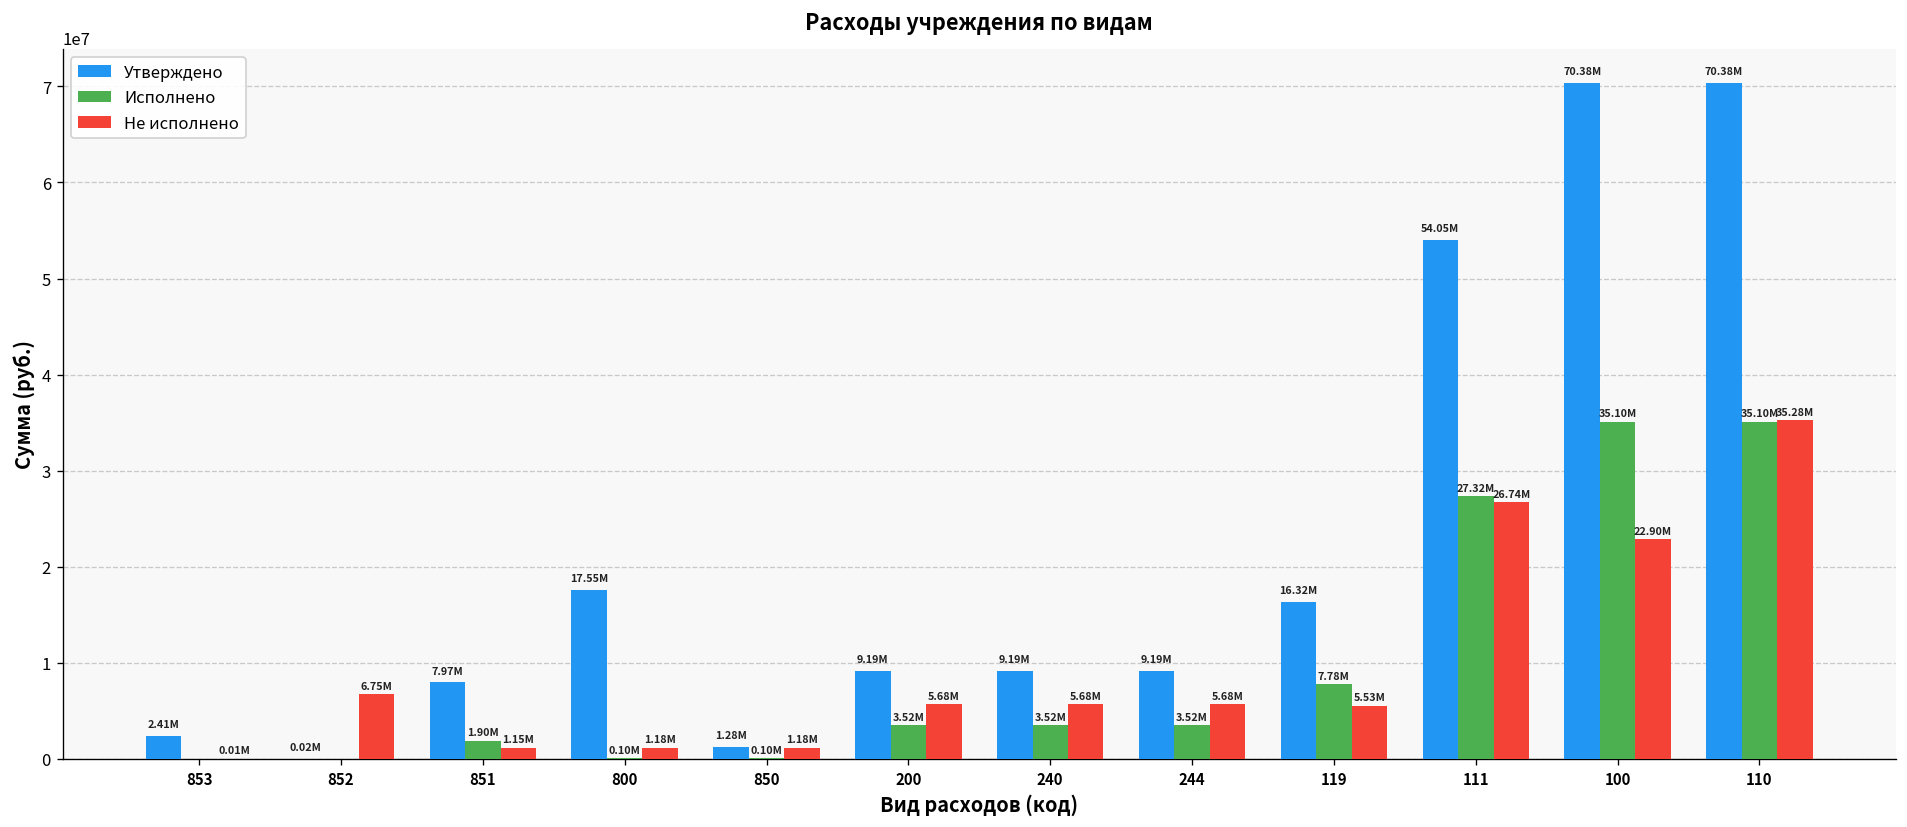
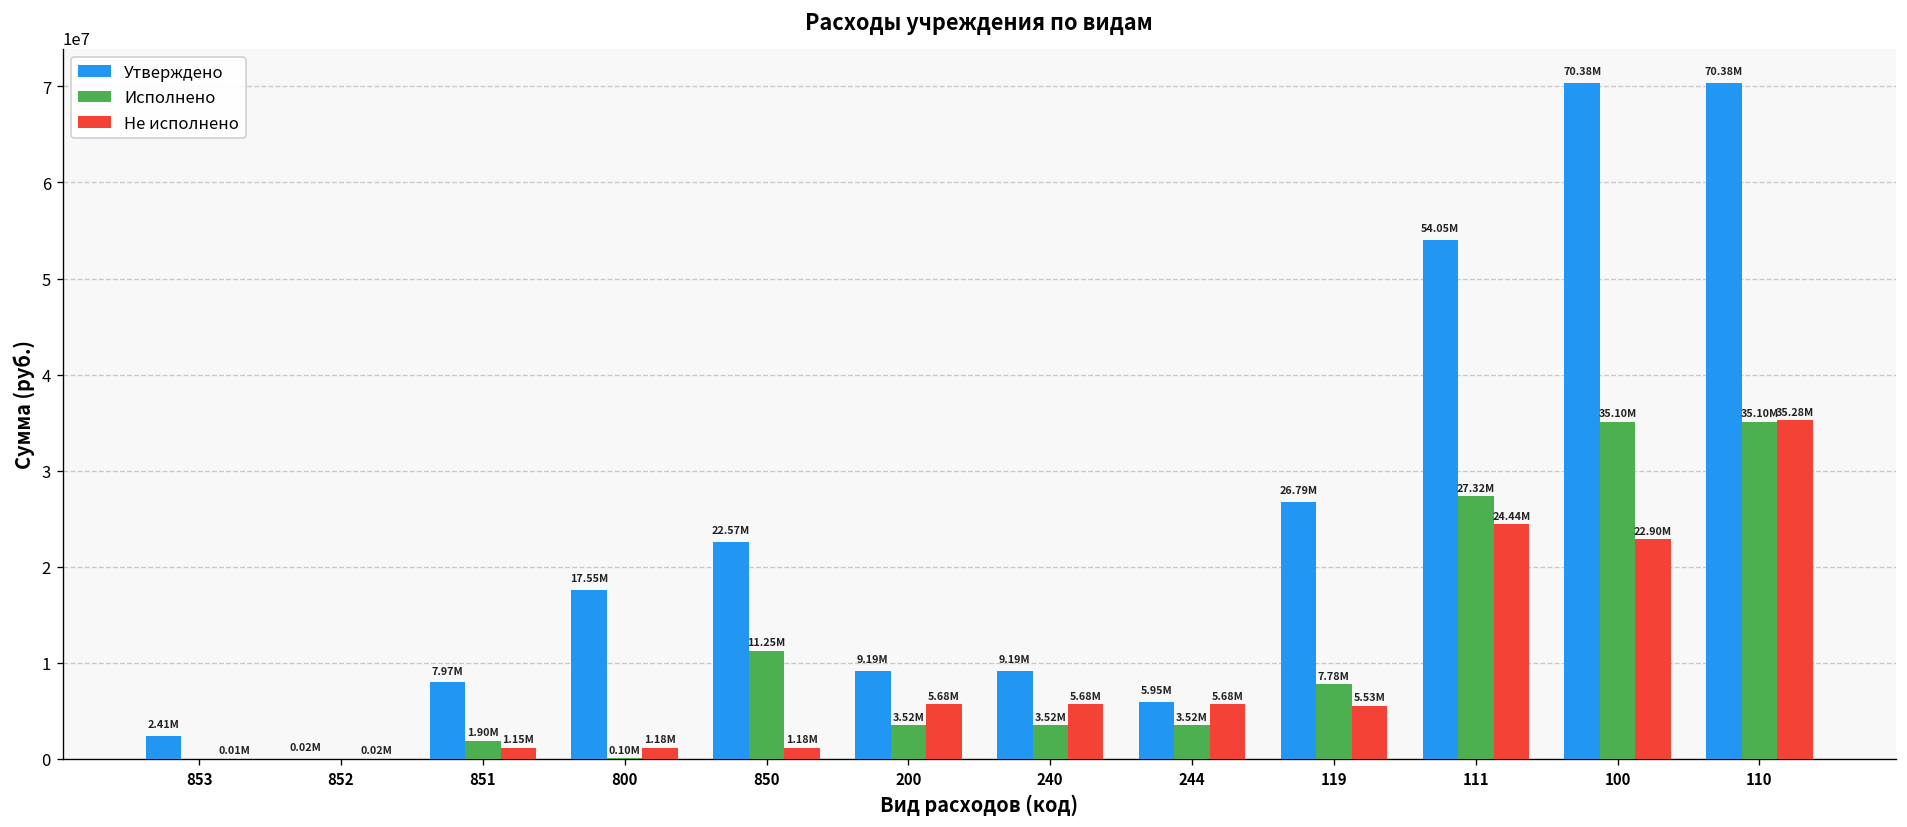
Не исполнено, 852: 6.75M -> 0.02M
Утверждено, 850: 1.28M -> 22.57M
Исполнено, 850: 0.10M -> 11.25M
Утверждено, 244: 9.19M -> 5.95M
Утверждено, 119: 16.32M -> 26.79M
Не исполнено, 111: 26.74M -> 24.44M
